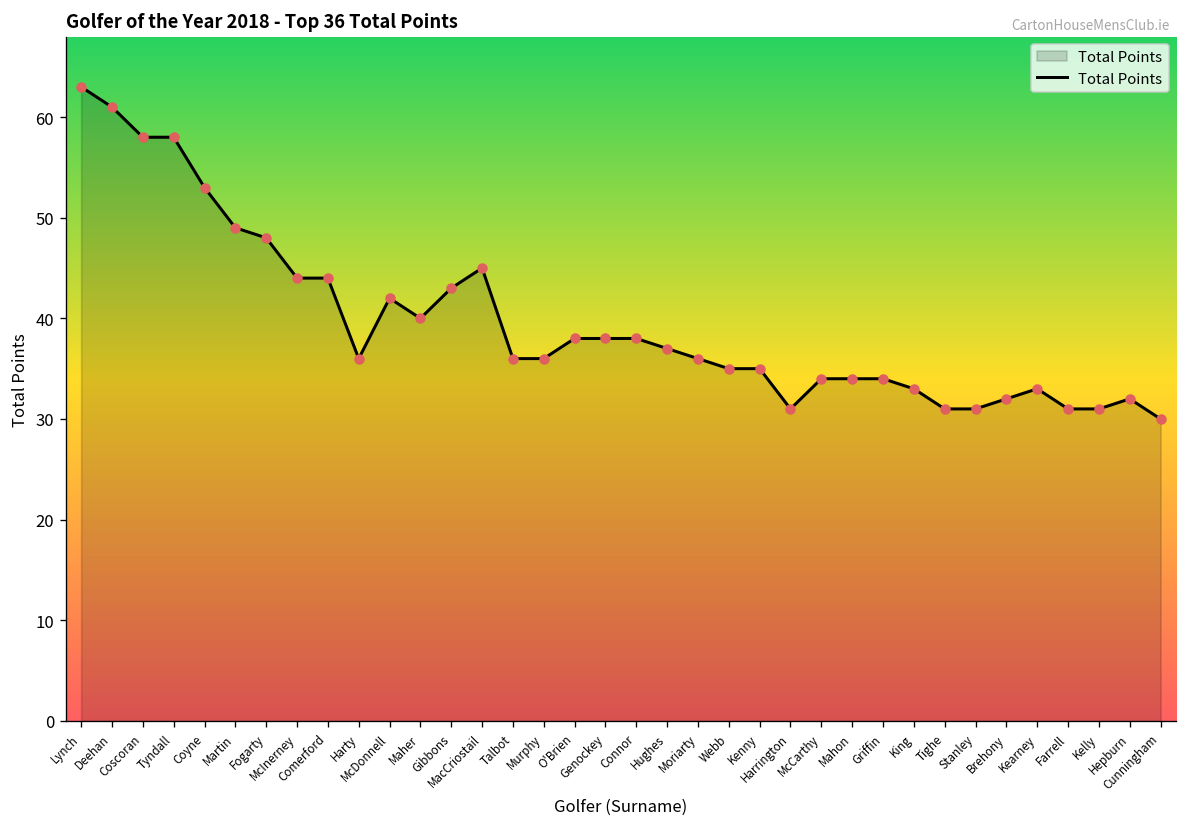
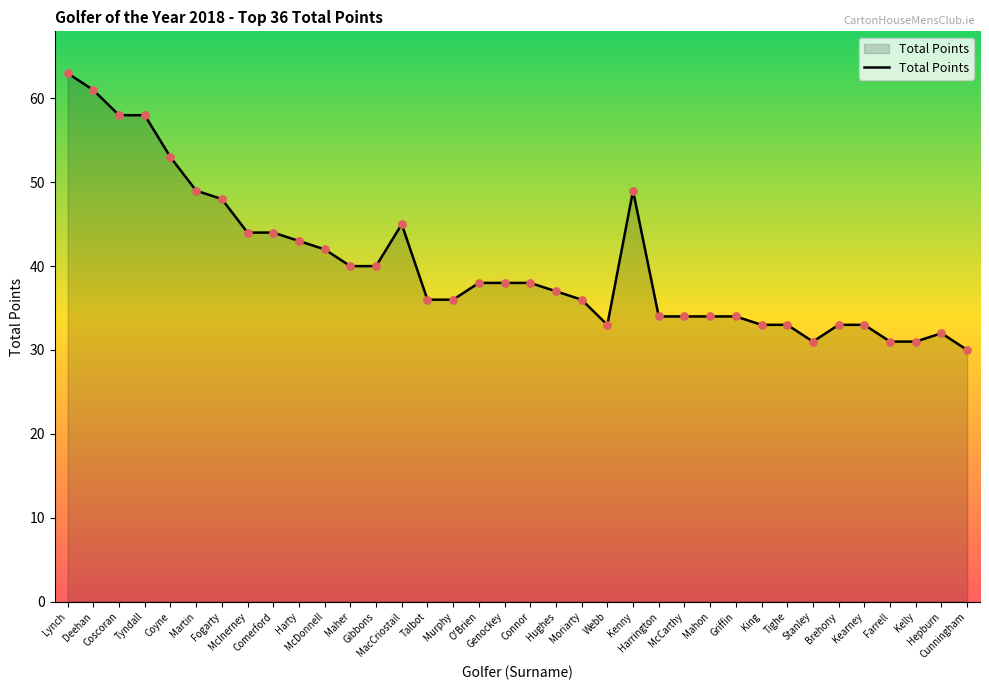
Harty: 36 -> 43
Gibbons: 43 -> 40
Webb: 35 -> 33
Kenny: 35 -> 49
Harrington: 31 -> 34
Tighe: 31 -> 33
Brehony: 32 -> 33
